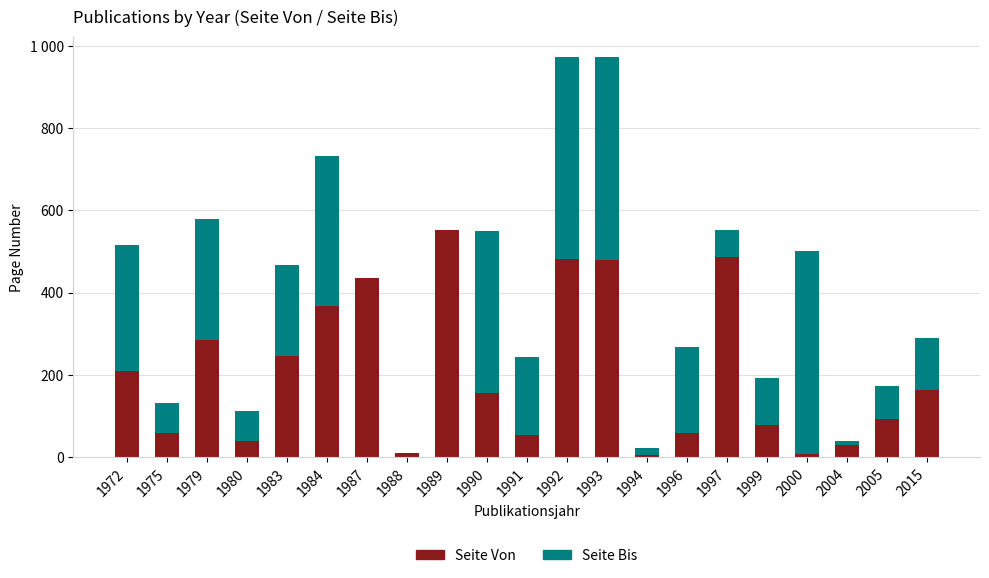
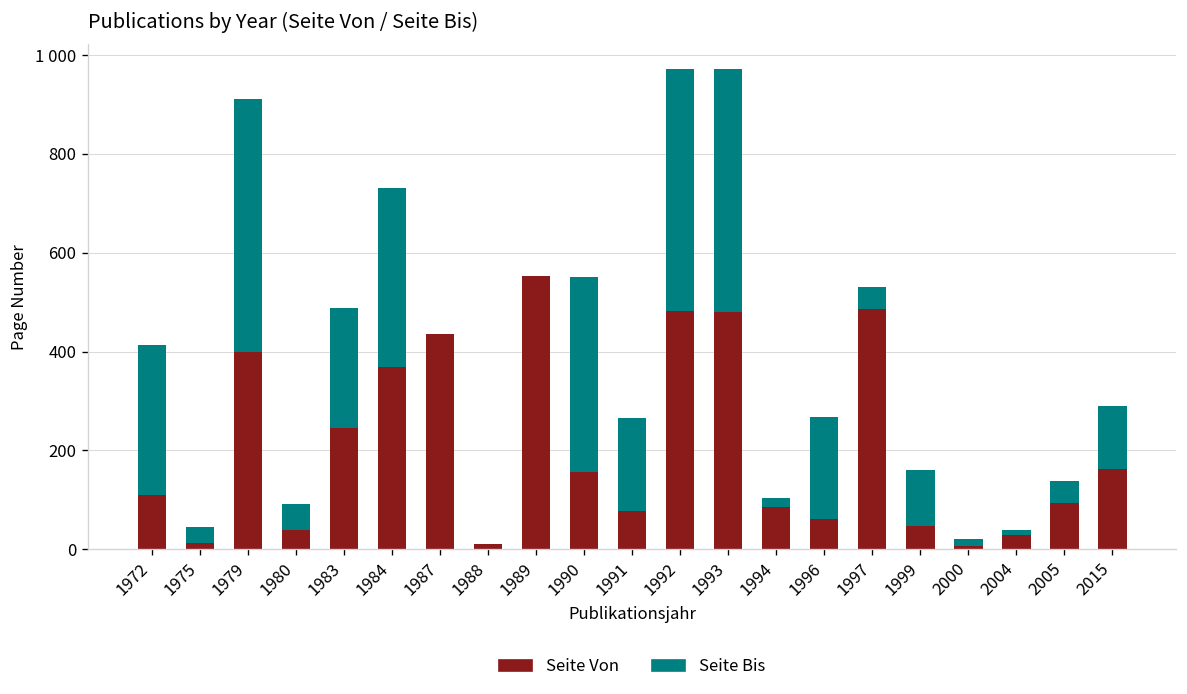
Seite Von, 1972: 210 -> 110
Seite Von, 1975: 60 -> 10
Seite Bis, 1975: 70 -> 30
Seite Von, 1979: 290 -> 400
Seite Bis, 1979: 290 -> 510
Seite Bis, 1980: 70 -> 50
Seite Bis, 1983: 220 -> 240
Seite Von, 1991: 60 -> 80
Seite Von, 1994: 10 -> 90
Seite Bis, 1997: 70 -> 50
Seite Von, 1999: 80 -> 50
Seite Bis, 2000: 500 -> 10
Seite Bis, 2005: 80 -> 40
